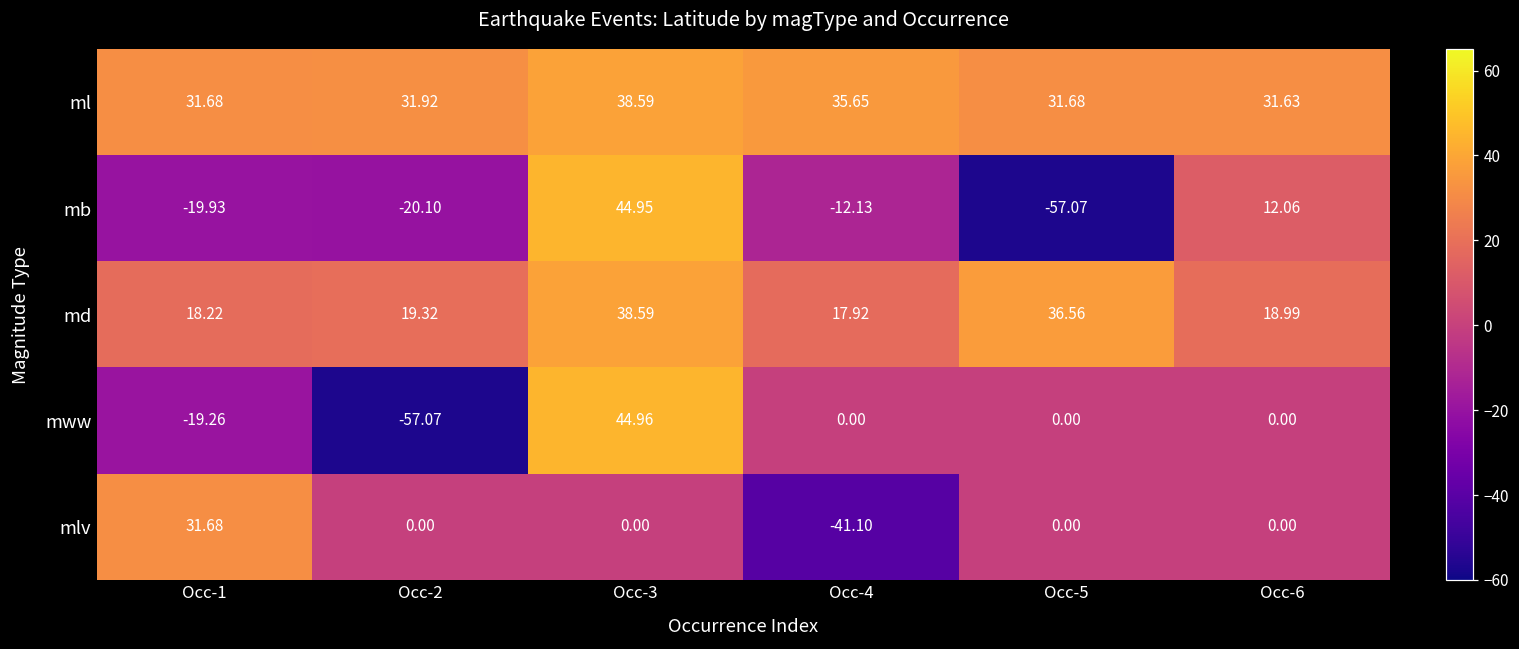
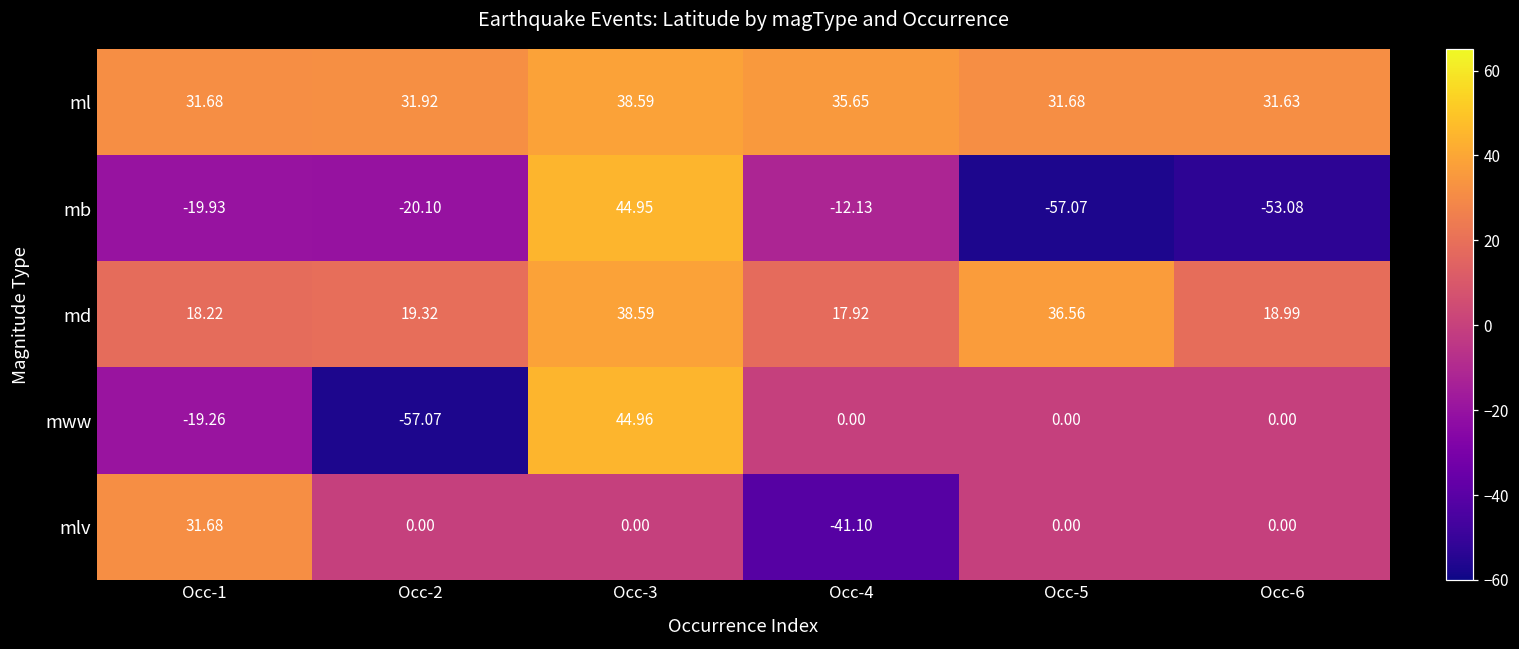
mb, Occ-6: 12.06 -> -53.08
